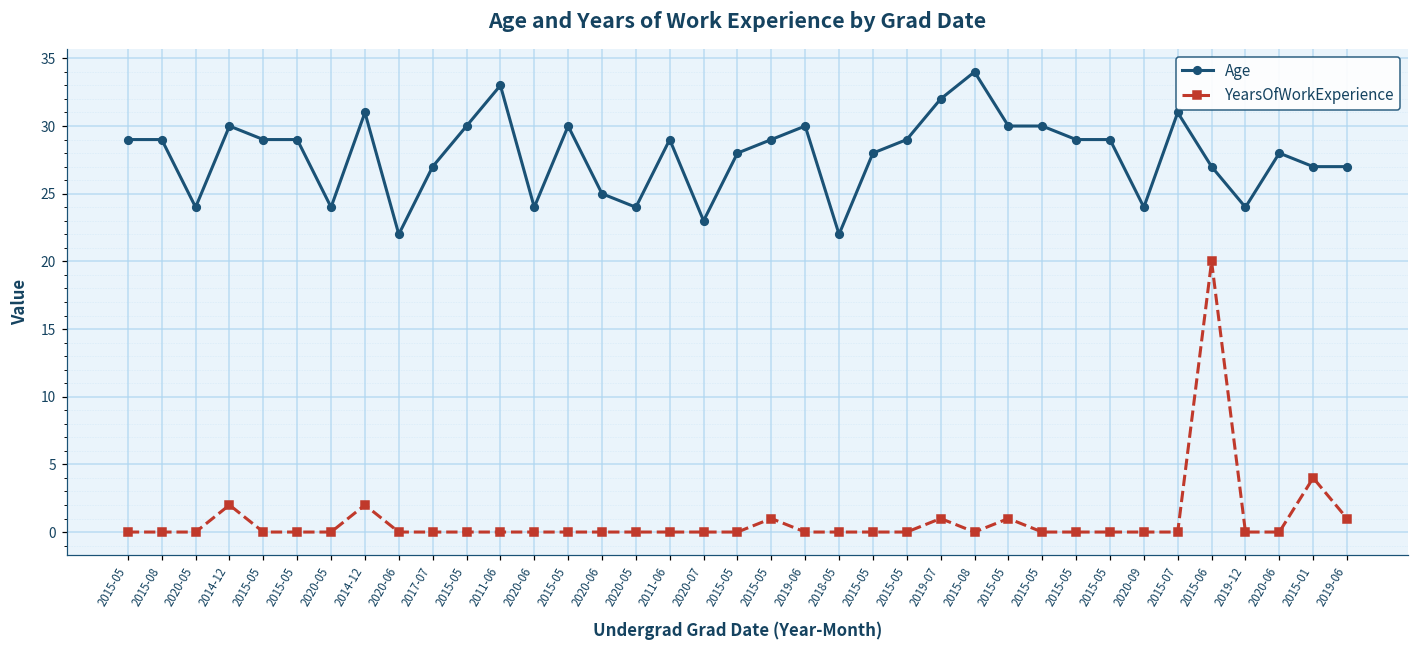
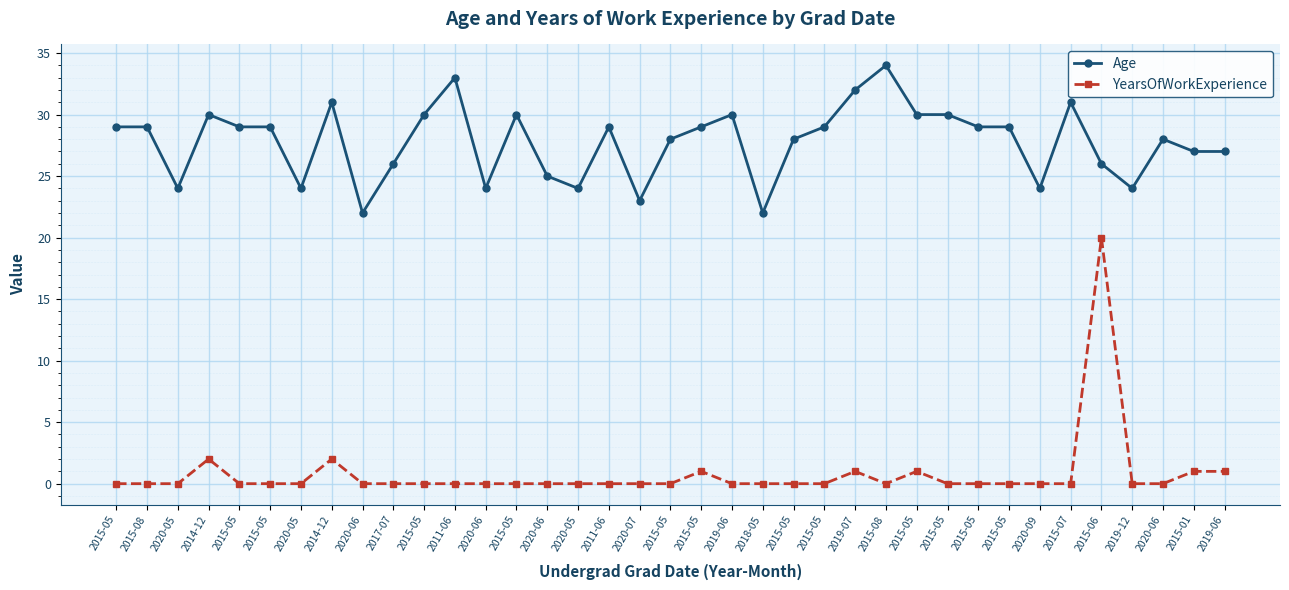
Age, 2017-07: 27 -> 26
Age, 2015-06: 27 -> 26
YearsOfWorkExperience, 2015-01: 4 -> 1
